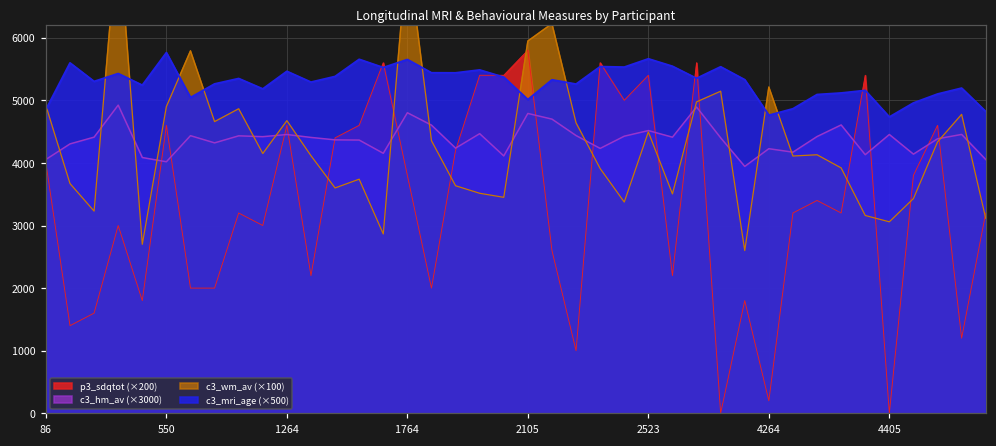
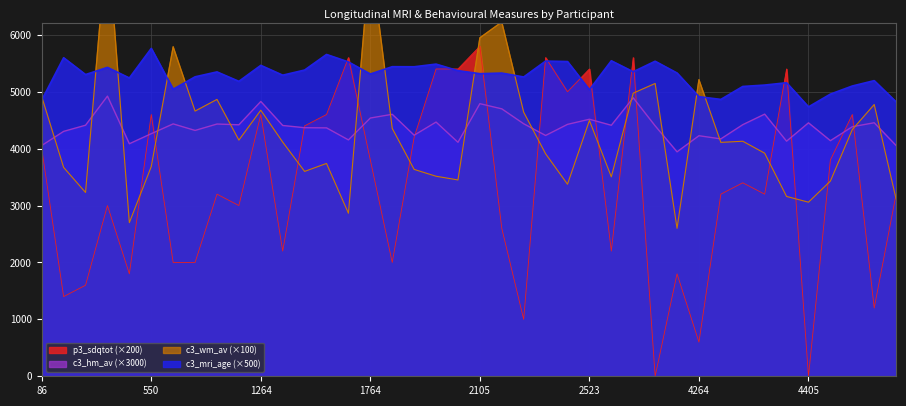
c3_hm_av (×3000), 550: 4000 -> 4300
c3_wm_av (×100), 550: 4900 -> 3700
c3_hm_av (×3000), 1264: 4500 -> 4800
c3_hm_av (×3000), 1764: 4800 -> 4500
c3_mri_age (×500), 1764: 5700 -> 5300
c3_mri_age (×500), 2105: 5000 -> 5300
c3_mri_age (×500), 2523: 5700 -> 5000
p3_sdqtot (×200), 4264: 200 -> 600
c3_mri_age (×500), 4264: 4800 -> 4900
